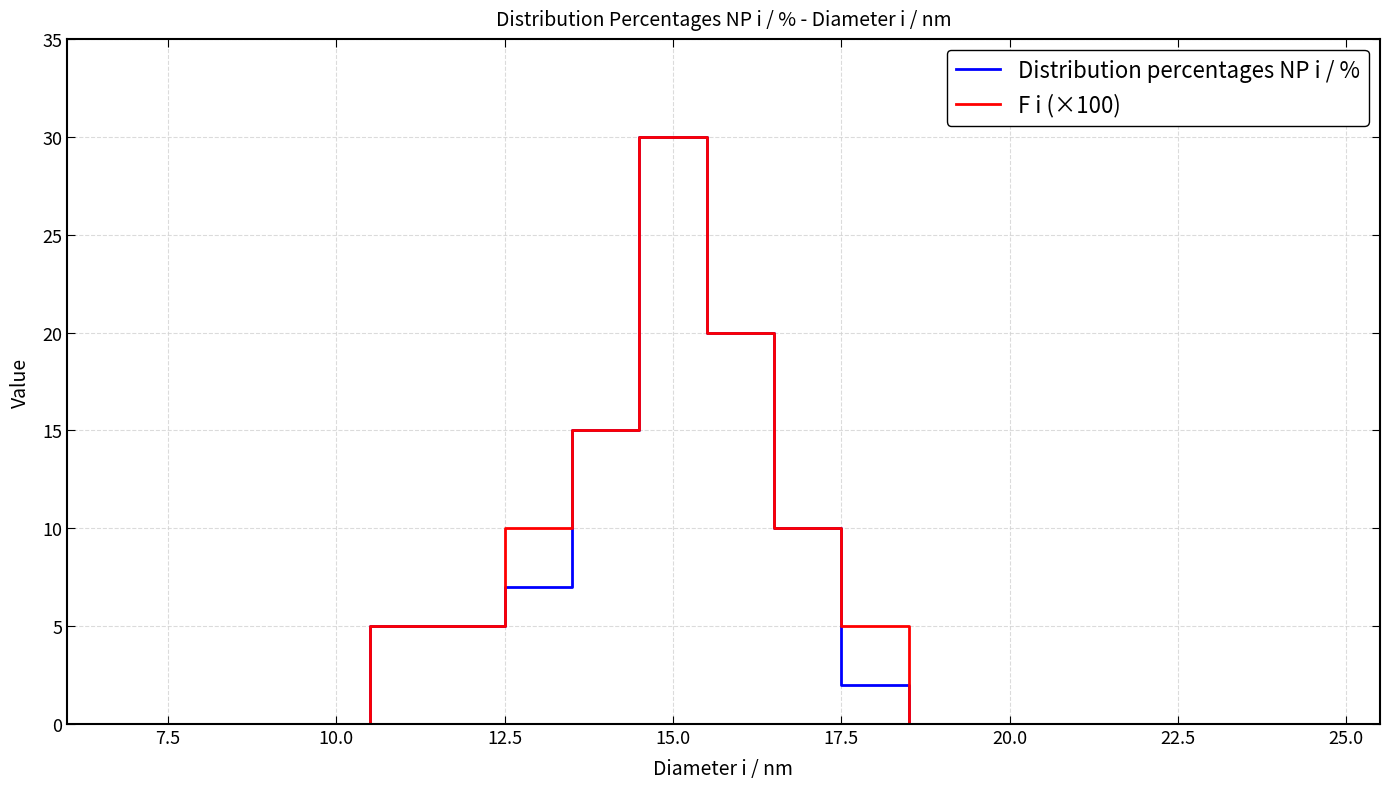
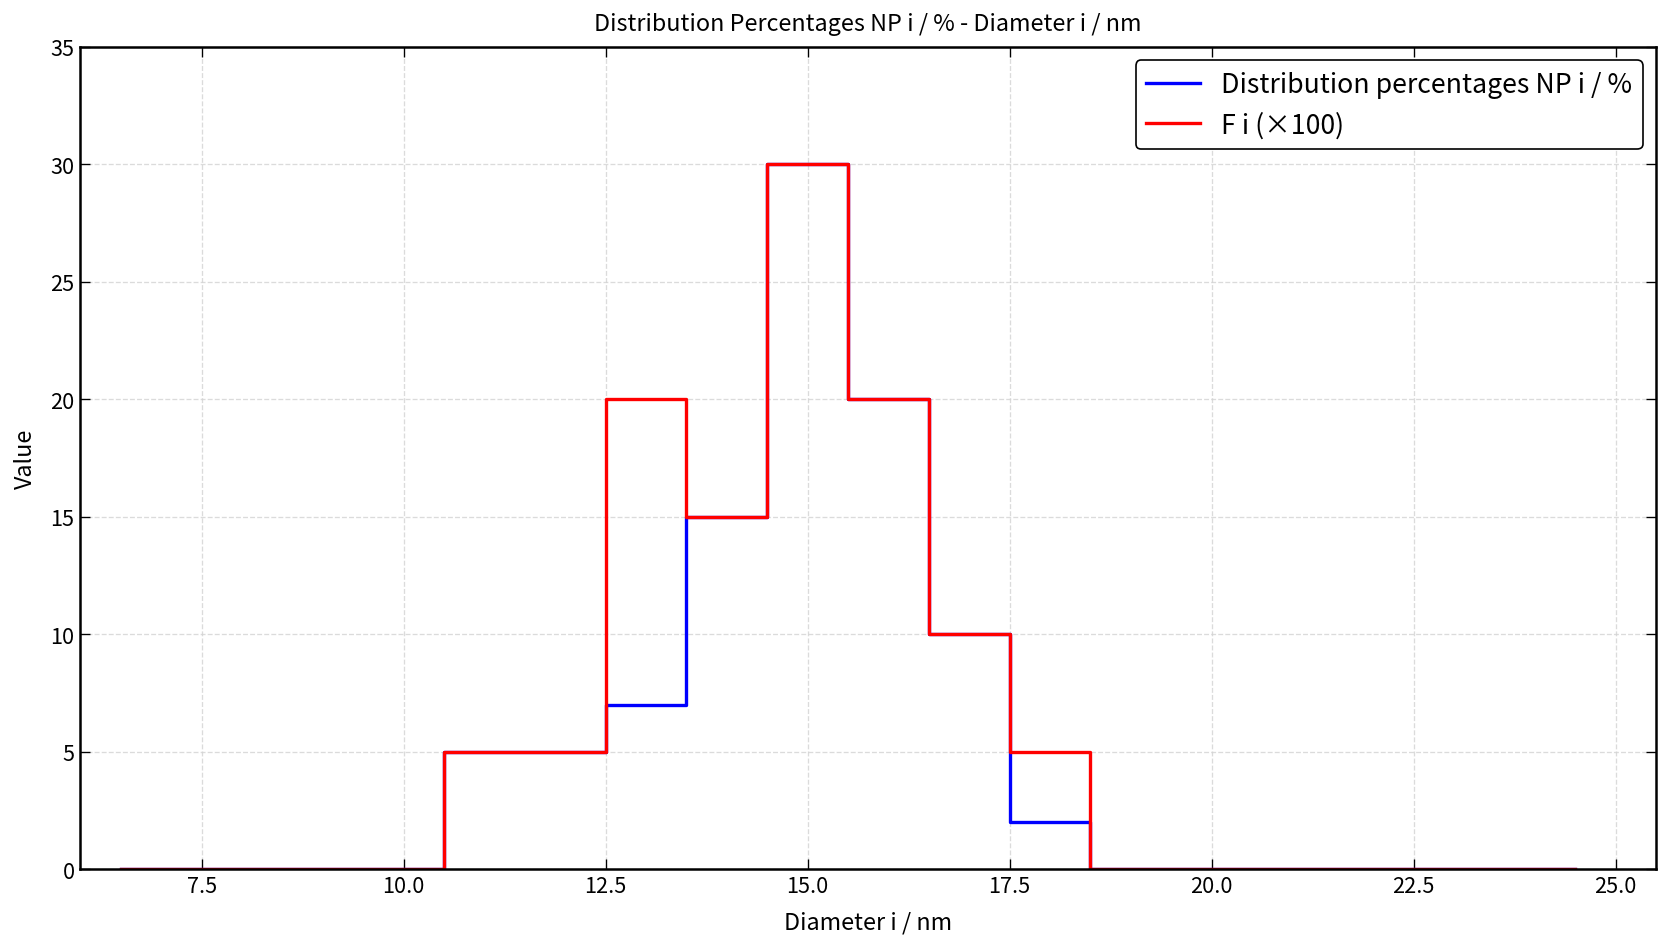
F i (×100), 12.5: 10.0 -> 20.0
